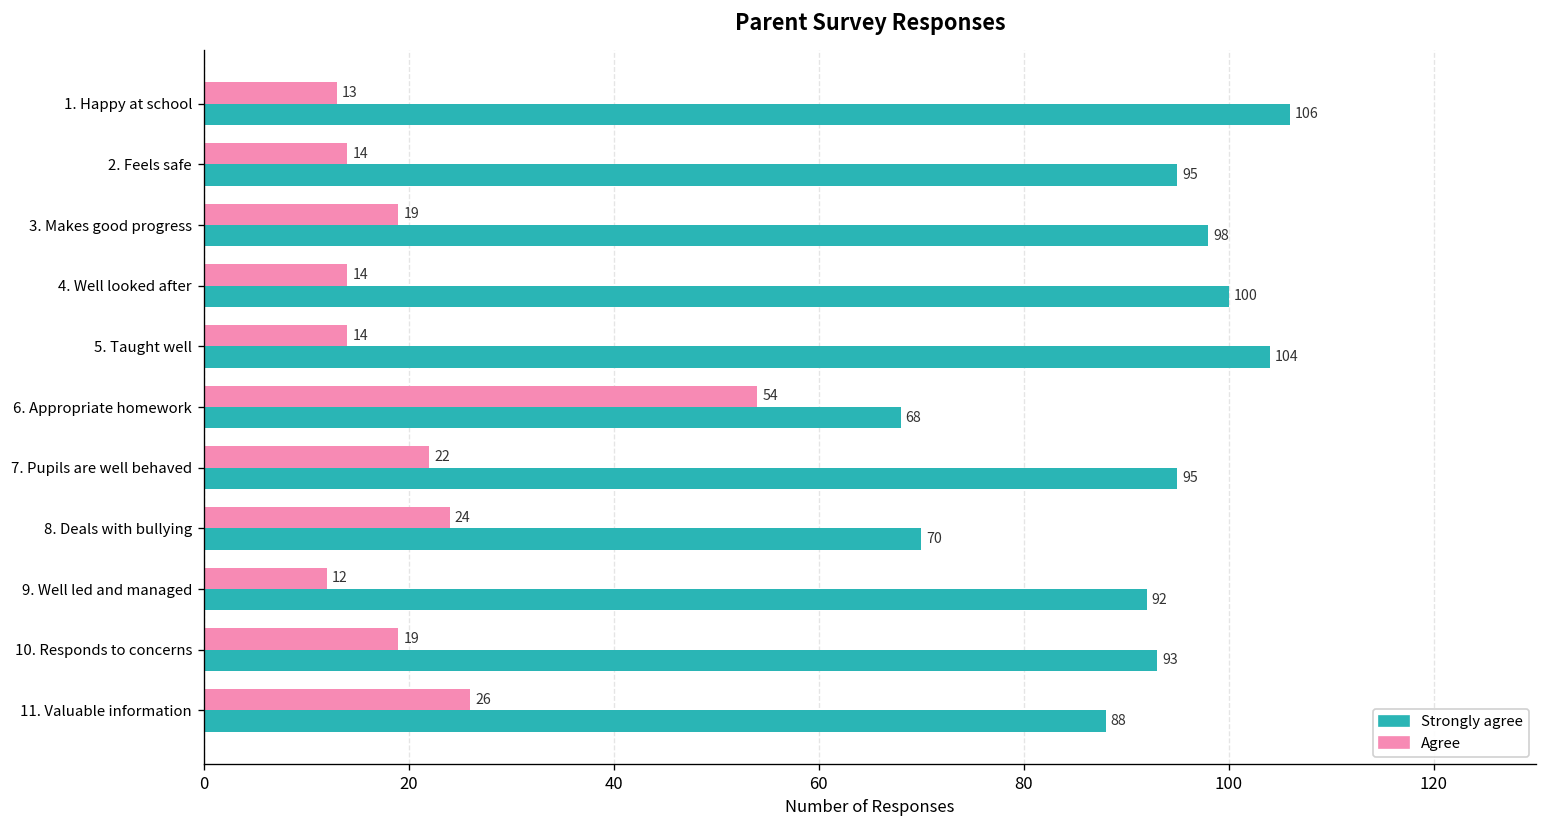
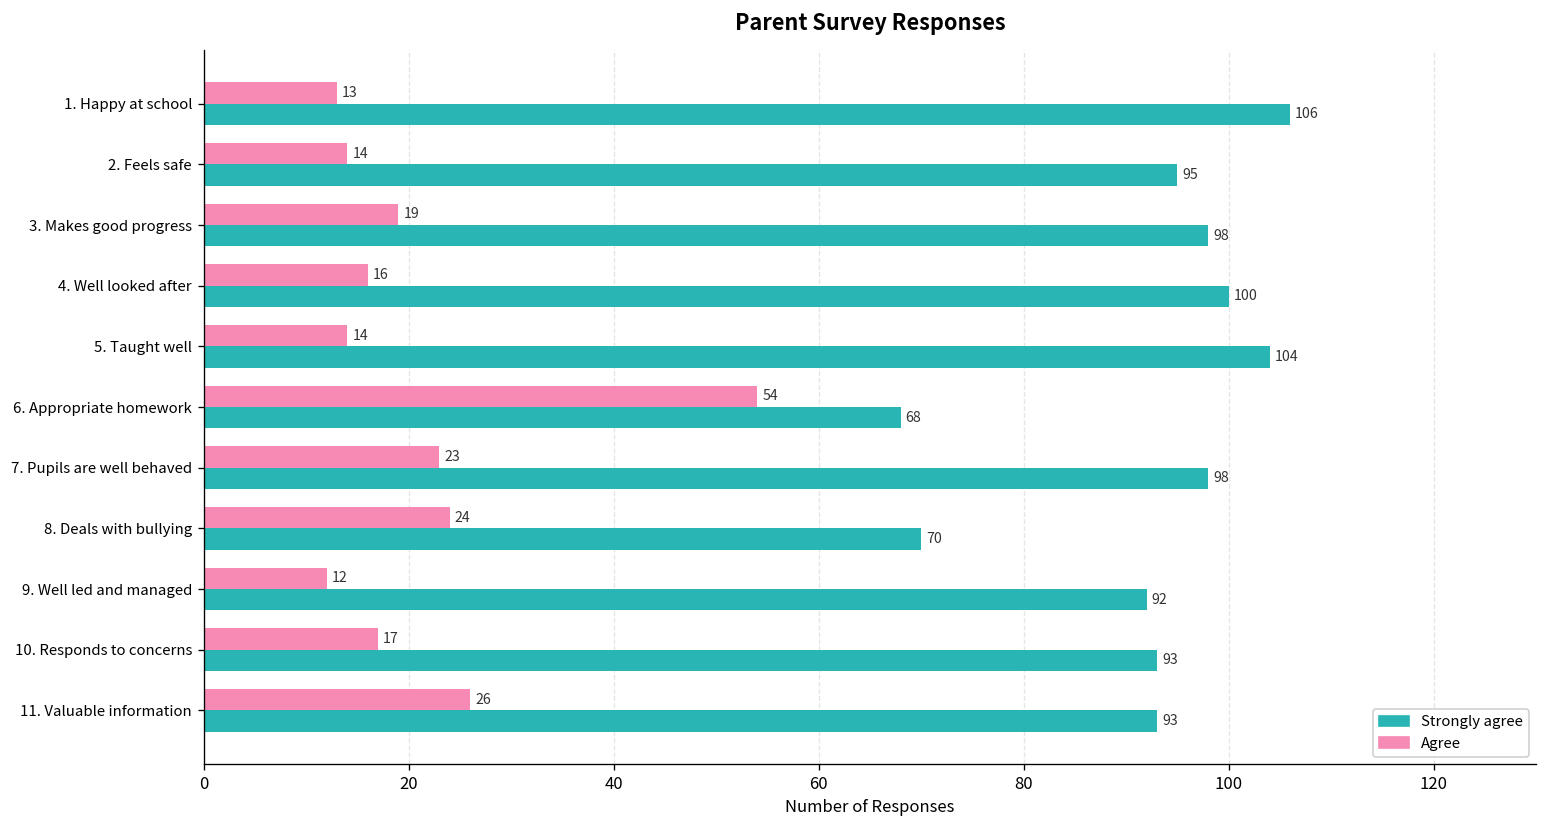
Agree, 4. Well looked after: 14 -> 16
Agree, 7. Pupils are well behaved: 22 -> 23
Strongly agree, 7. Pupils are well behaved: 95 -> 98
Agree, 10. Responds to concerns: 19 -> 17
Strongly agree, 11. Valuable information: 88 -> 93
